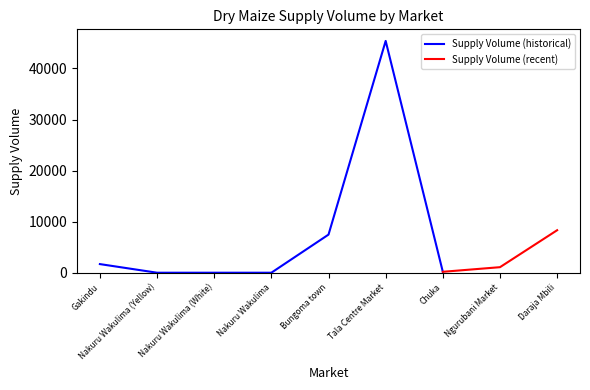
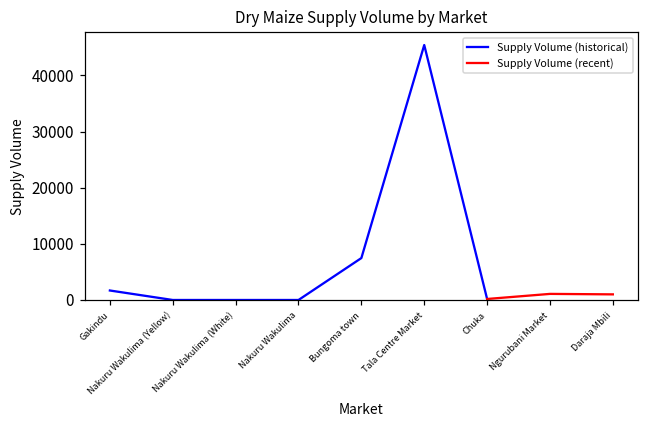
Supply Volume (recent), Daraja Mbili: 8000 -> 1000
